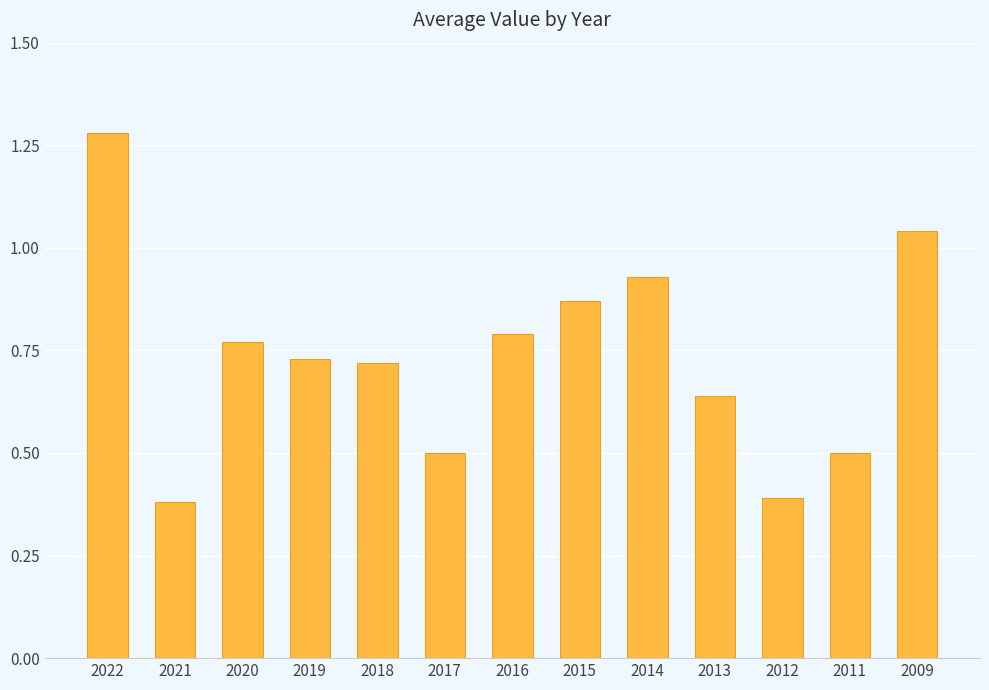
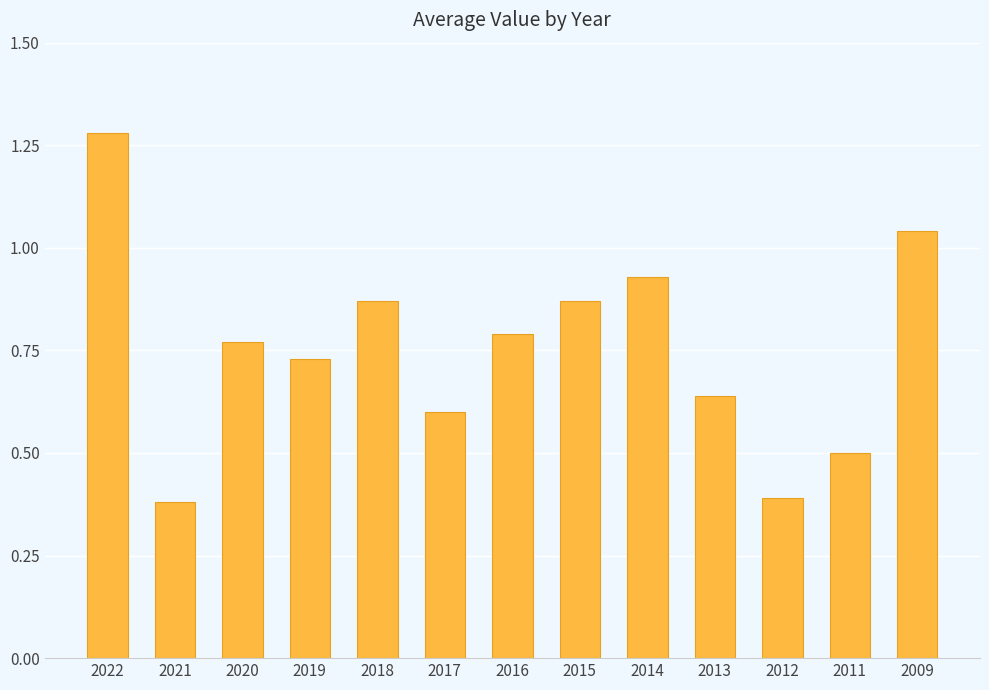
2018: 0.72 -> 0.87
2017: 0.5 -> 0.6
